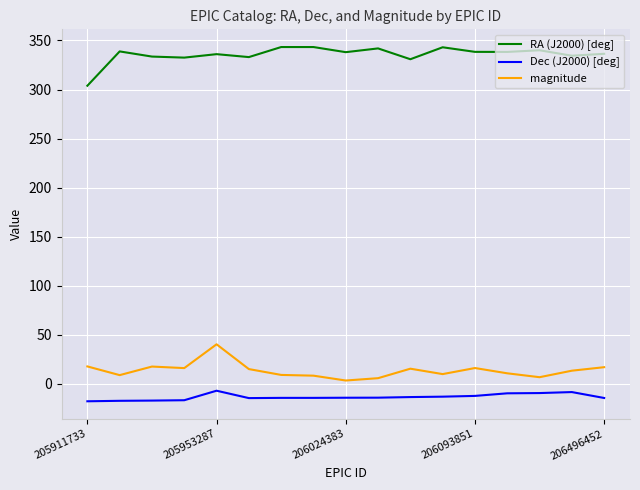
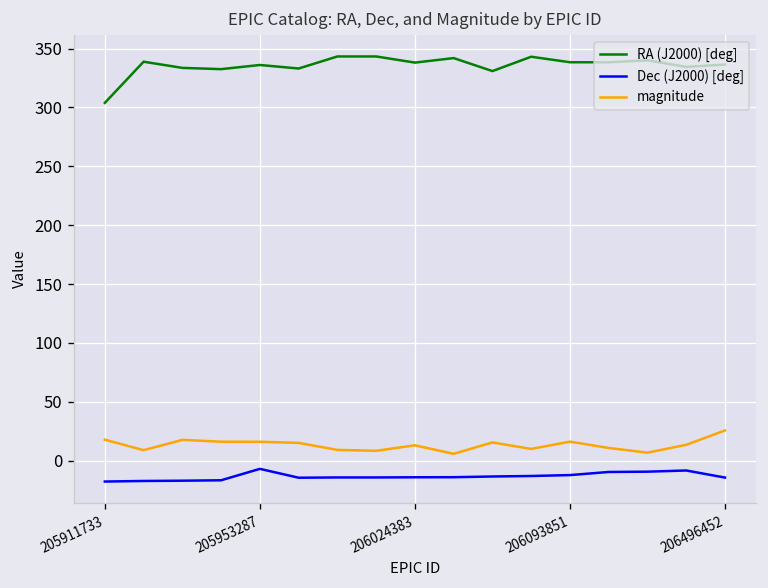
magnitude, 205953287: 40 -> 20
magnitude, 206024383: 0 -> 10
magnitude, 206496452: 20 -> 30
